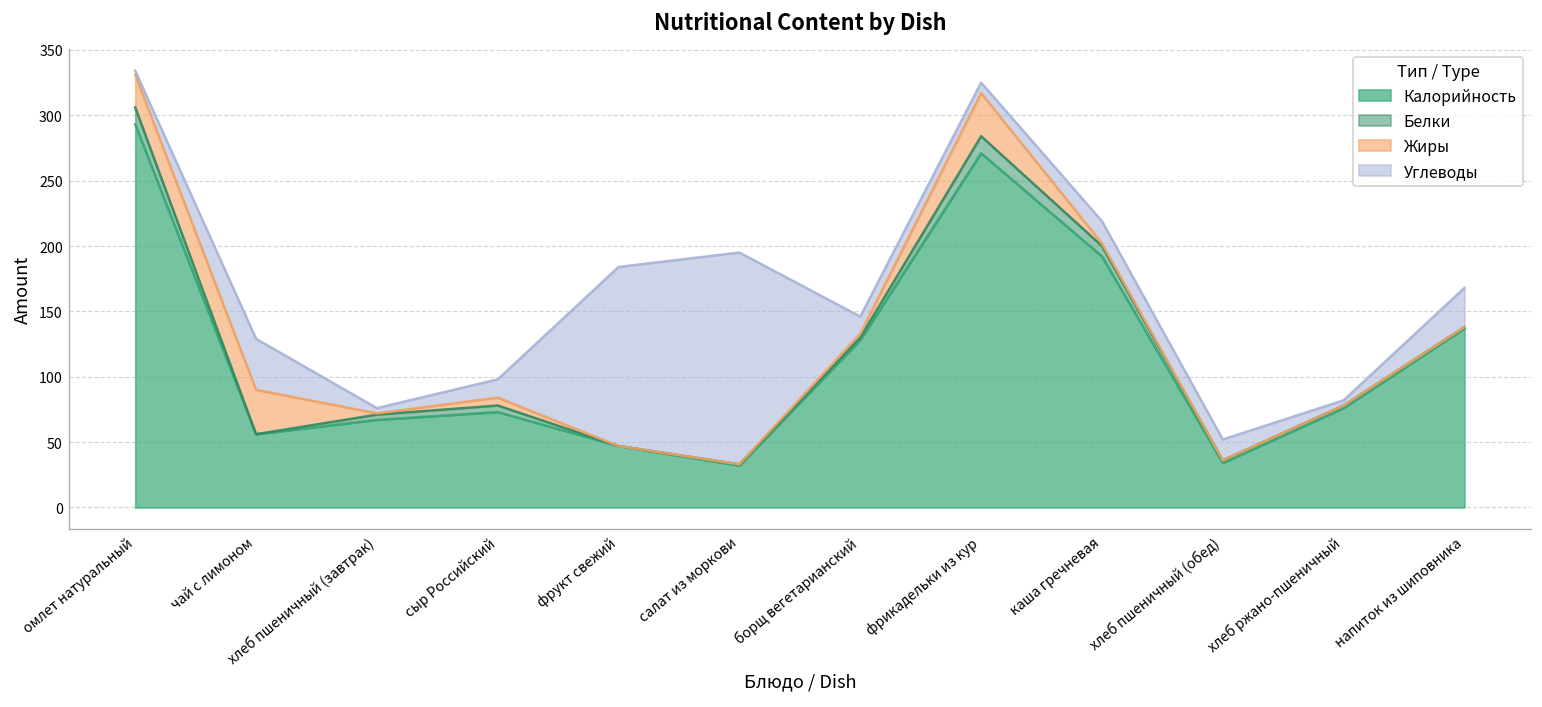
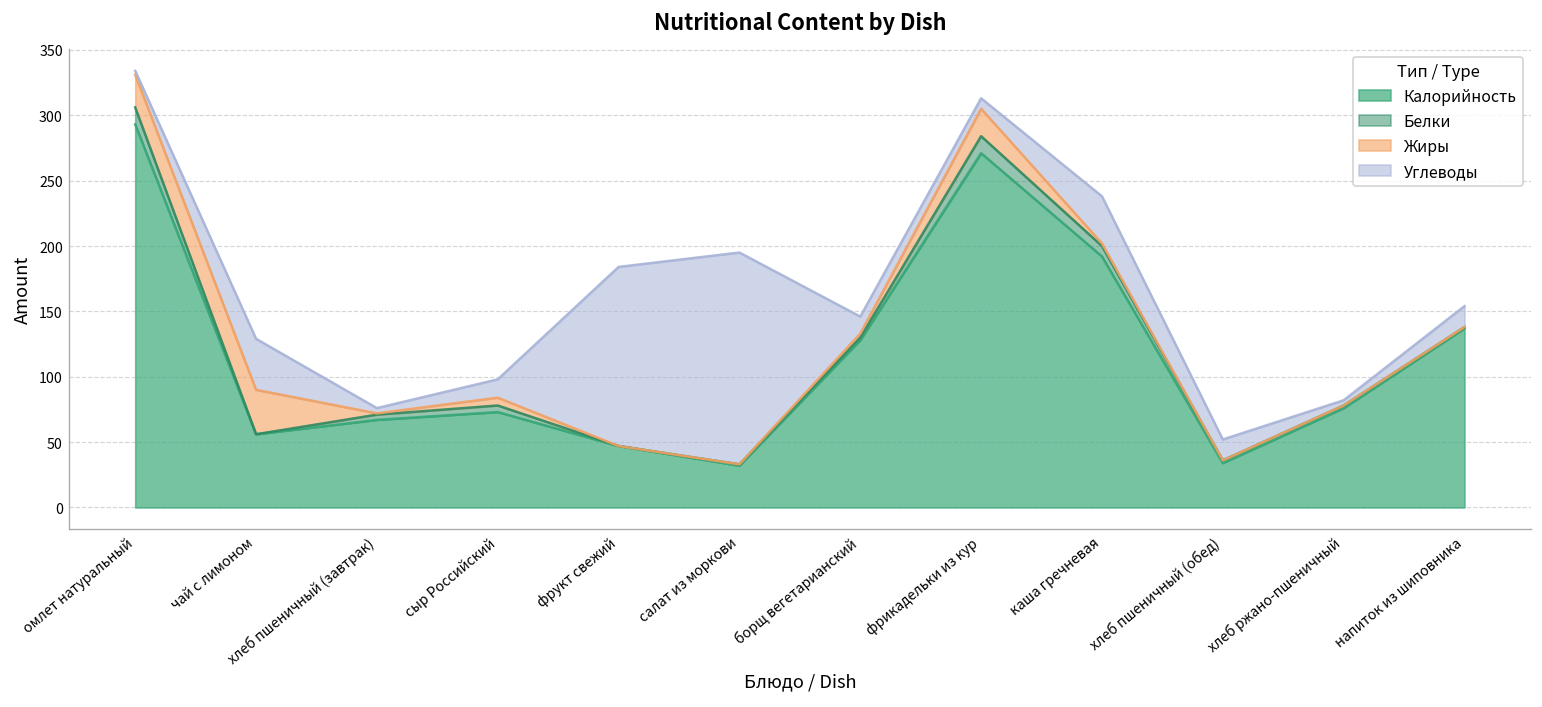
Жиры, фрикадельки из кур: 33 -> 21
Углеводы, каша гречневая: 17 -> 36
Углеводы, напиток из шиповника: 30 -> 16
